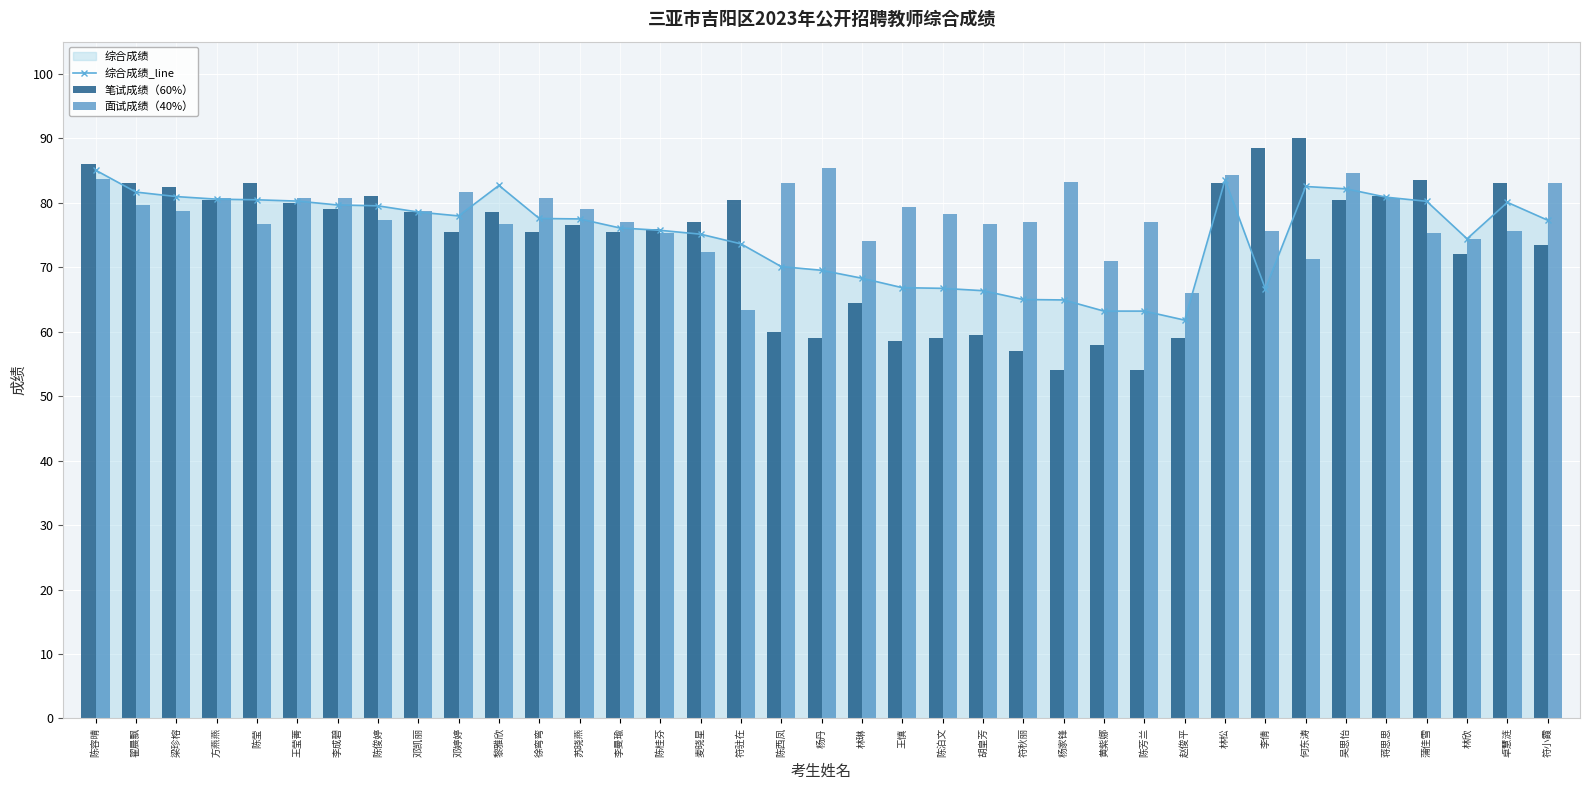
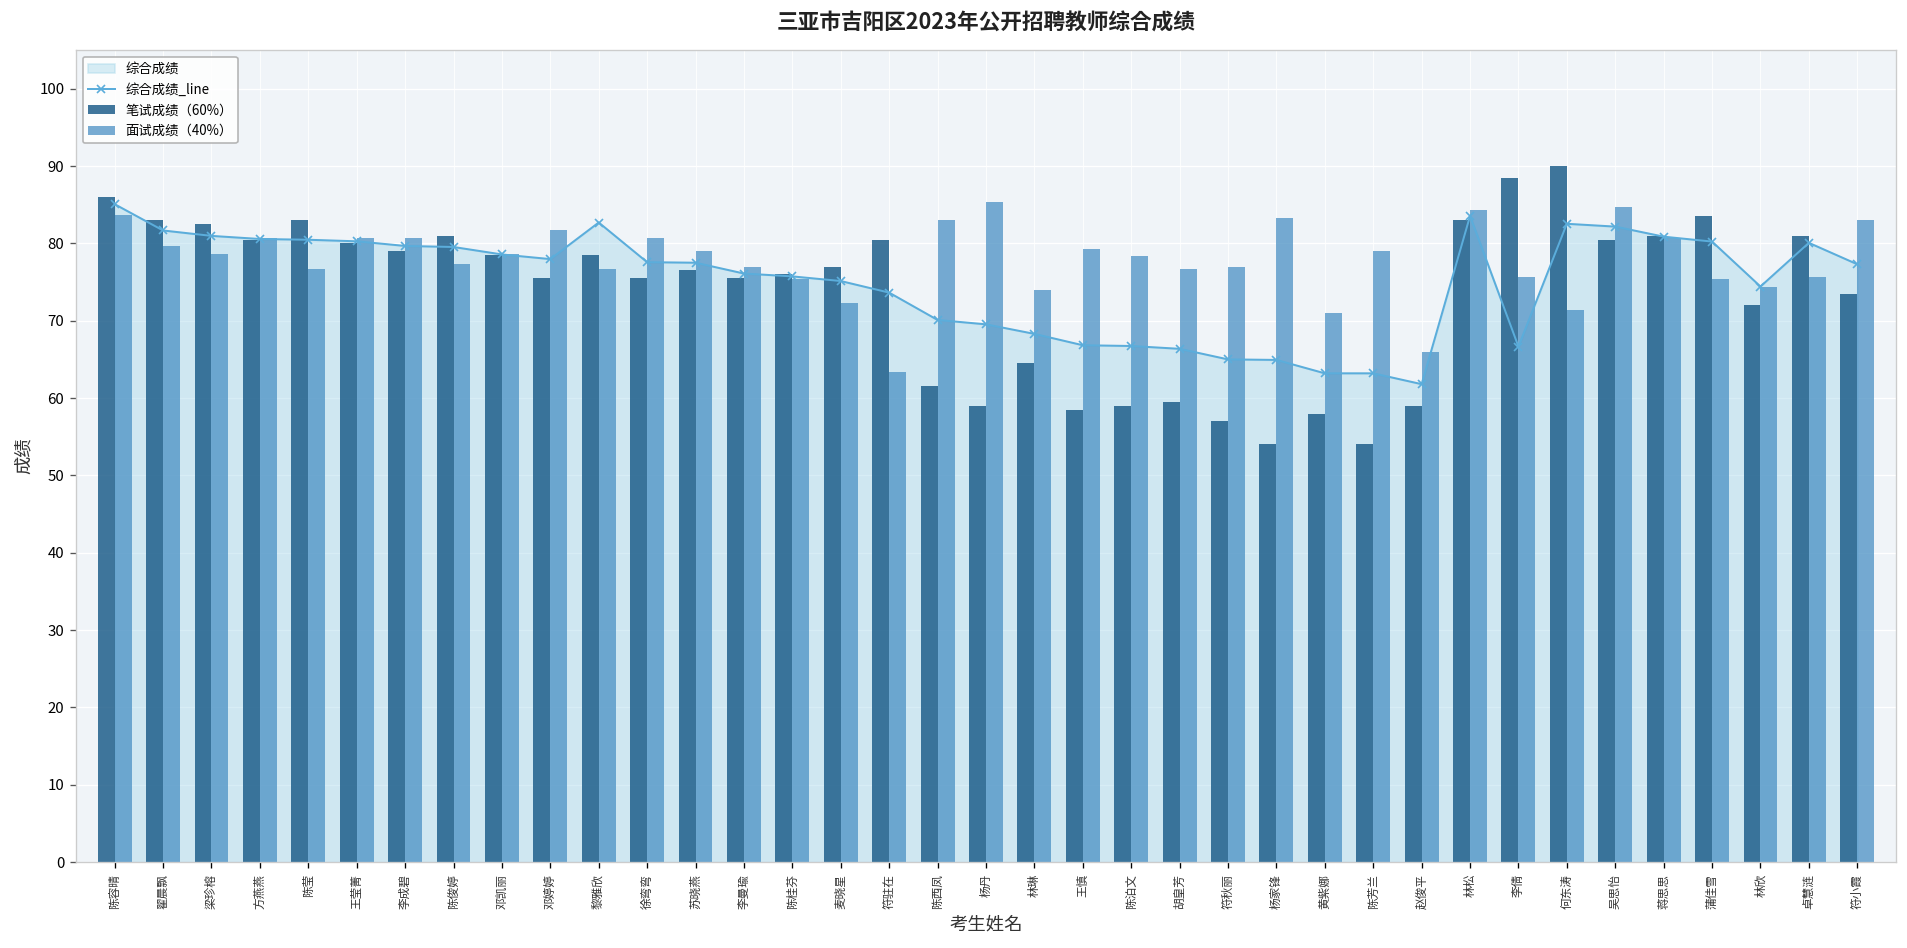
笔试成绩（60%）, 陈西凤: 60 -> 62
面试成绩（40%）, 陈芳兰: 77 -> 79
笔试成绩（60%）, 卓慧涟: 83 -> 81
